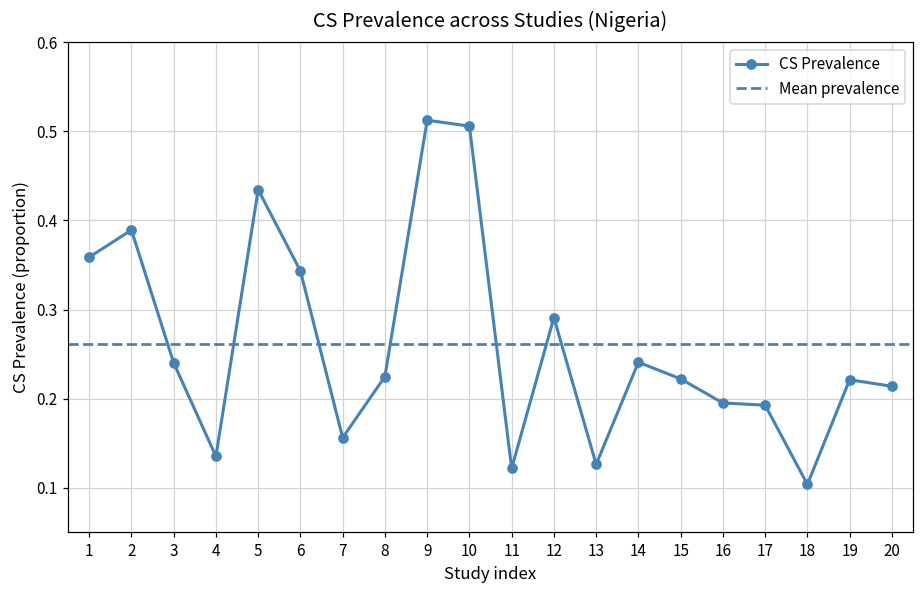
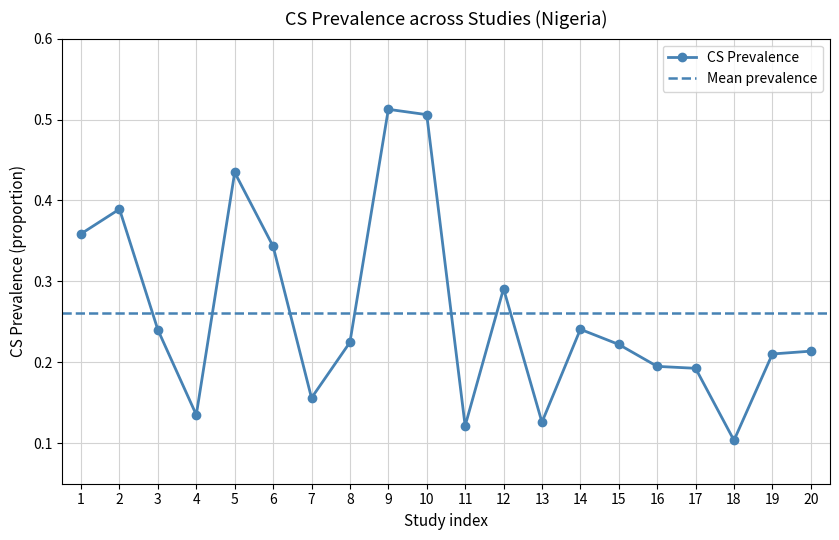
19: 0.22 -> 0.21
